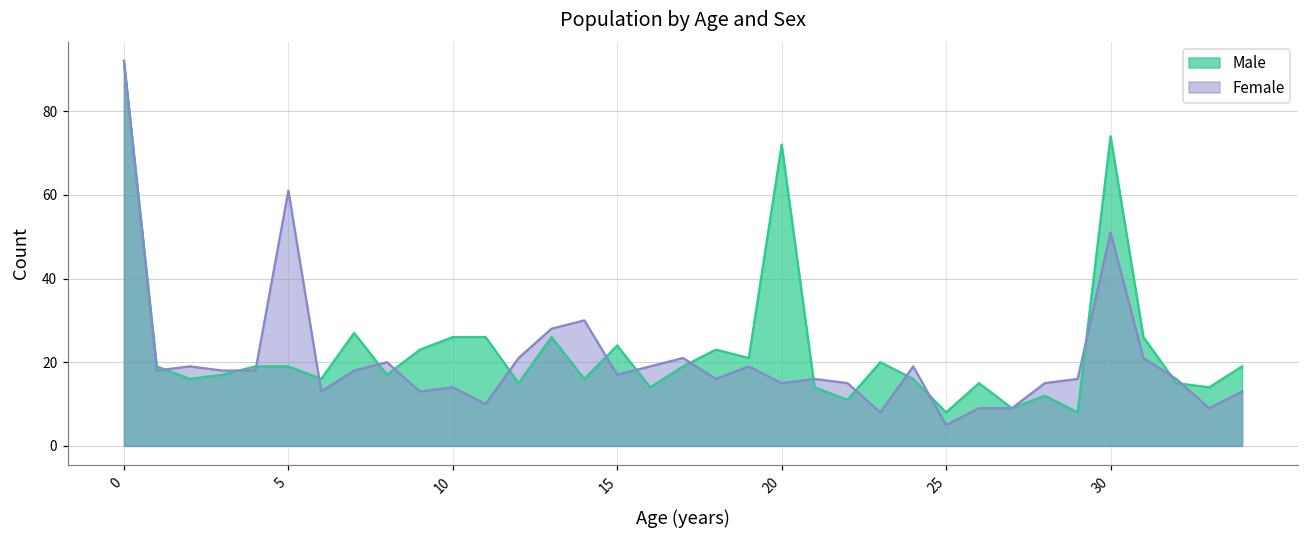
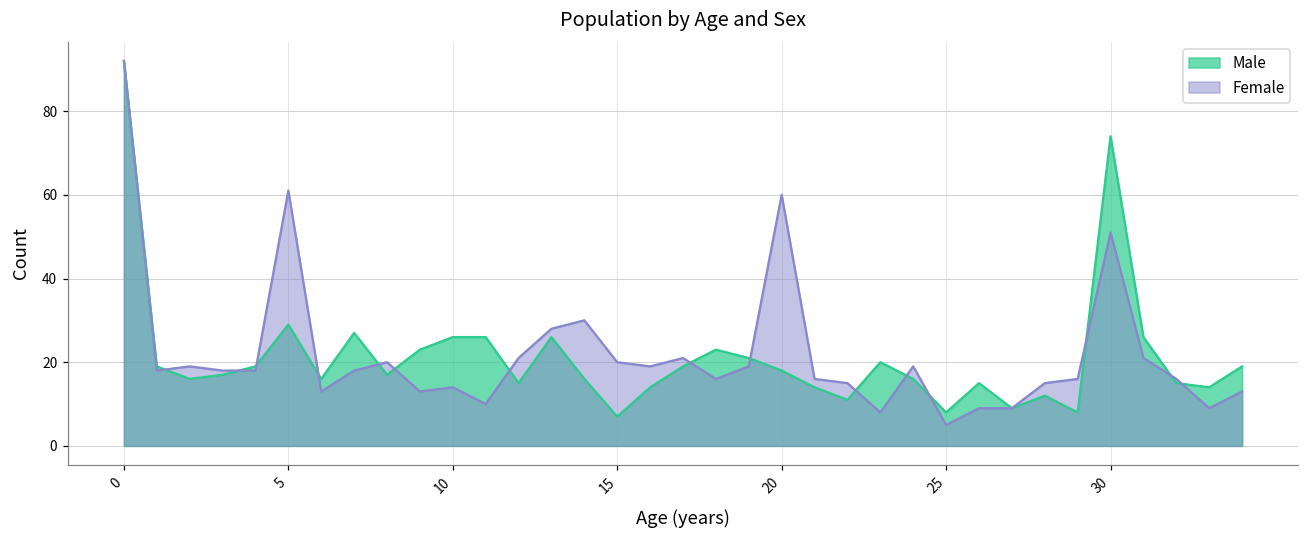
Male, 5: 19 -> 29
Male, 15: 24 -> 7
Female, 15: 17 -> 20
Male, 20: 72 -> 18
Female, 20: 15 -> 60
